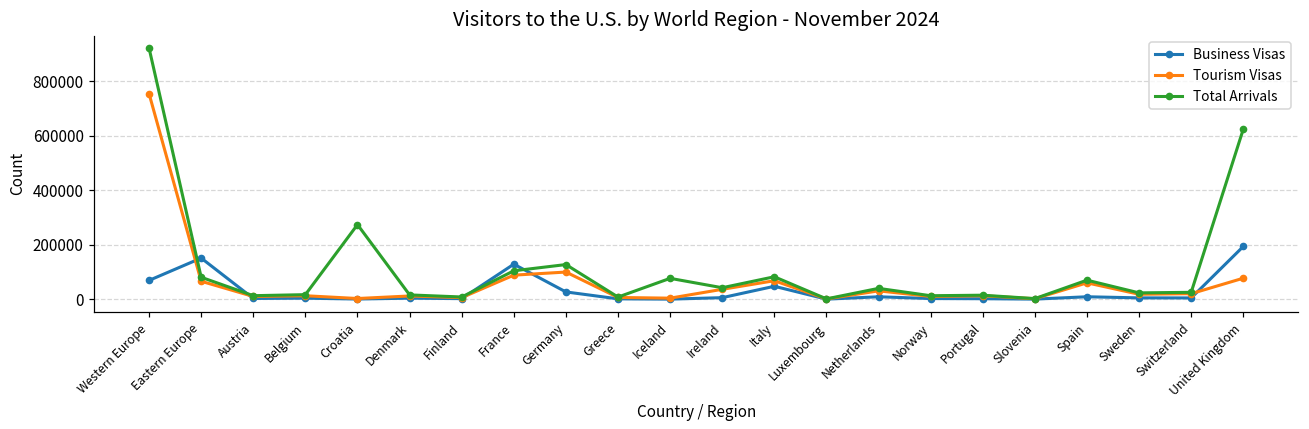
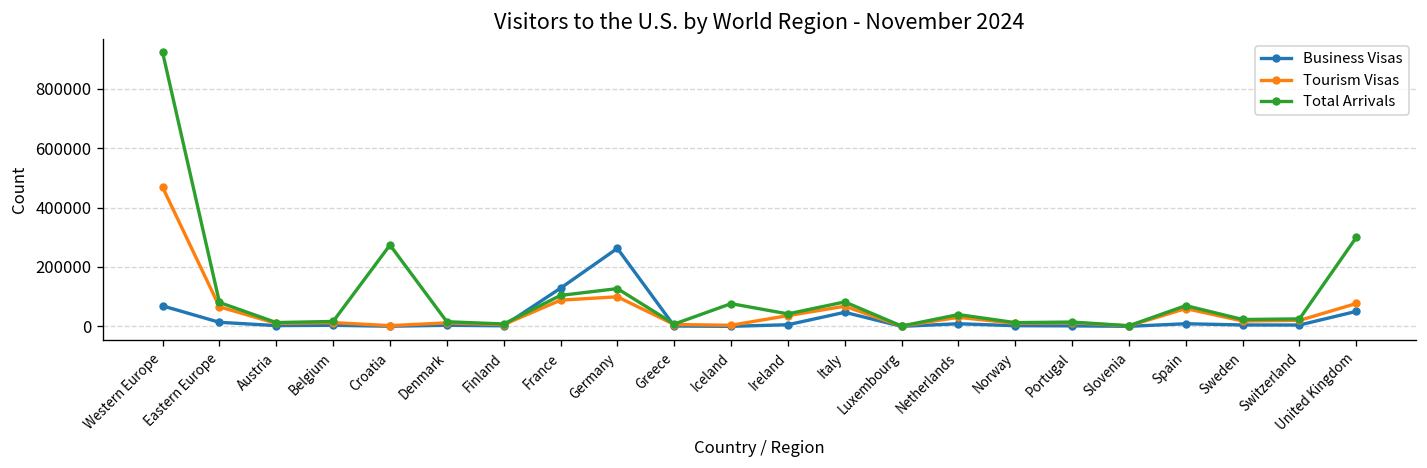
Tourism Visas, Western Europe: 750000 -> 470000
Business Visas, Eastern Europe: 150000 -> 10000
Business Visas, Germany: 30000 -> 260000
Business Visas, United Kingdom: 190000 -> 50000
Total Arrivals, United Kingdom: 620000 -> 300000
